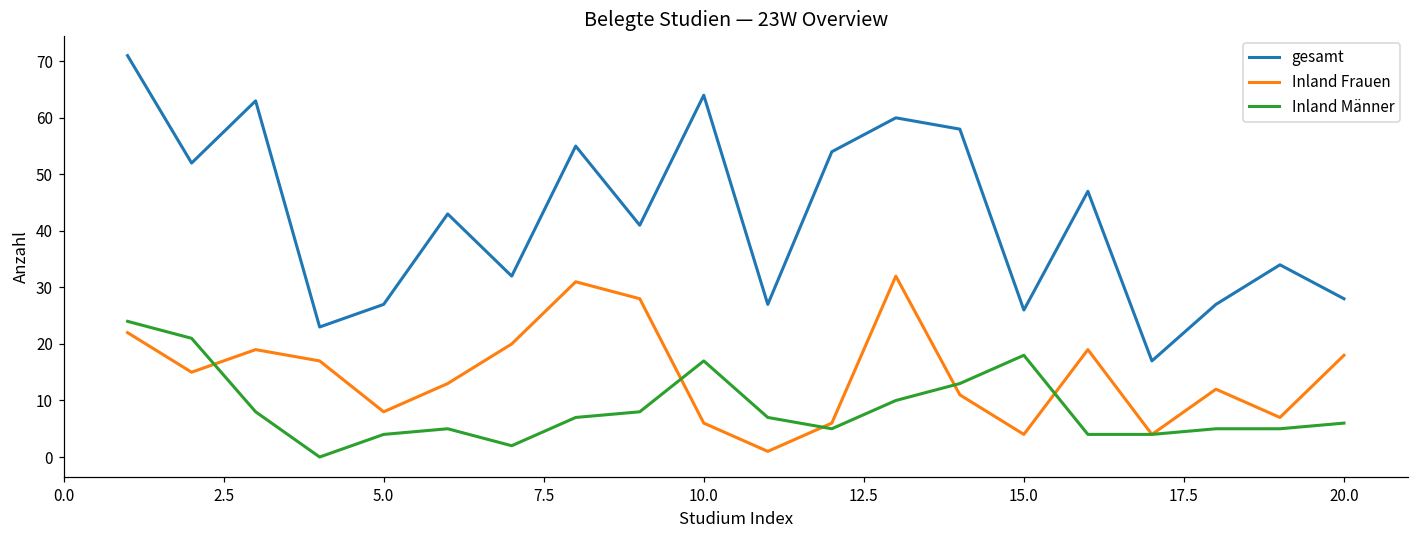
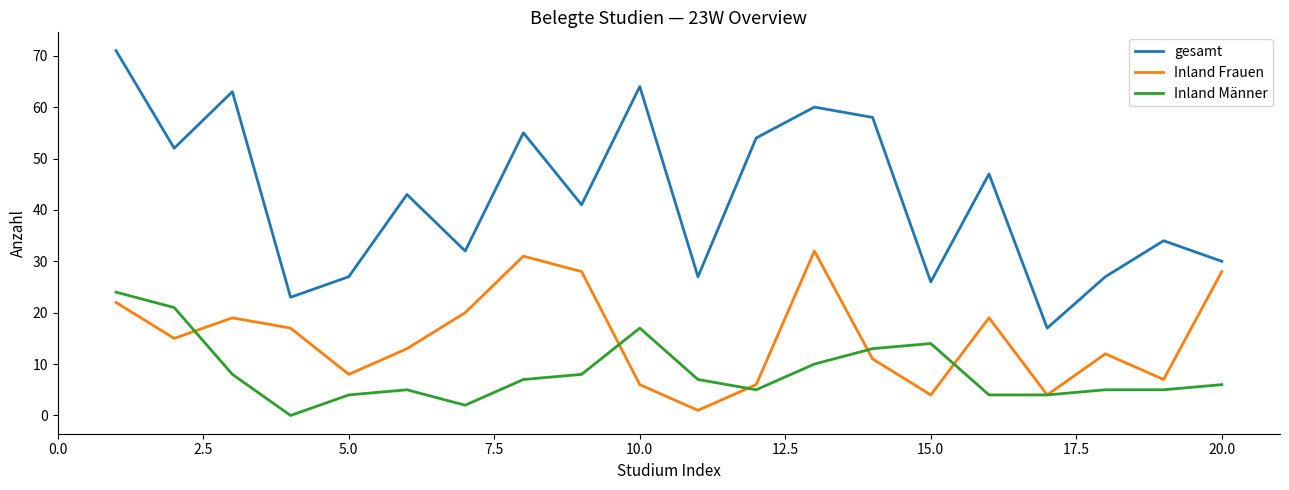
Inland Männer, 15.0: 18 -> 14
gesamt, 20.0: 28 -> 30
Inland Frauen, 20.0: 18 -> 28
